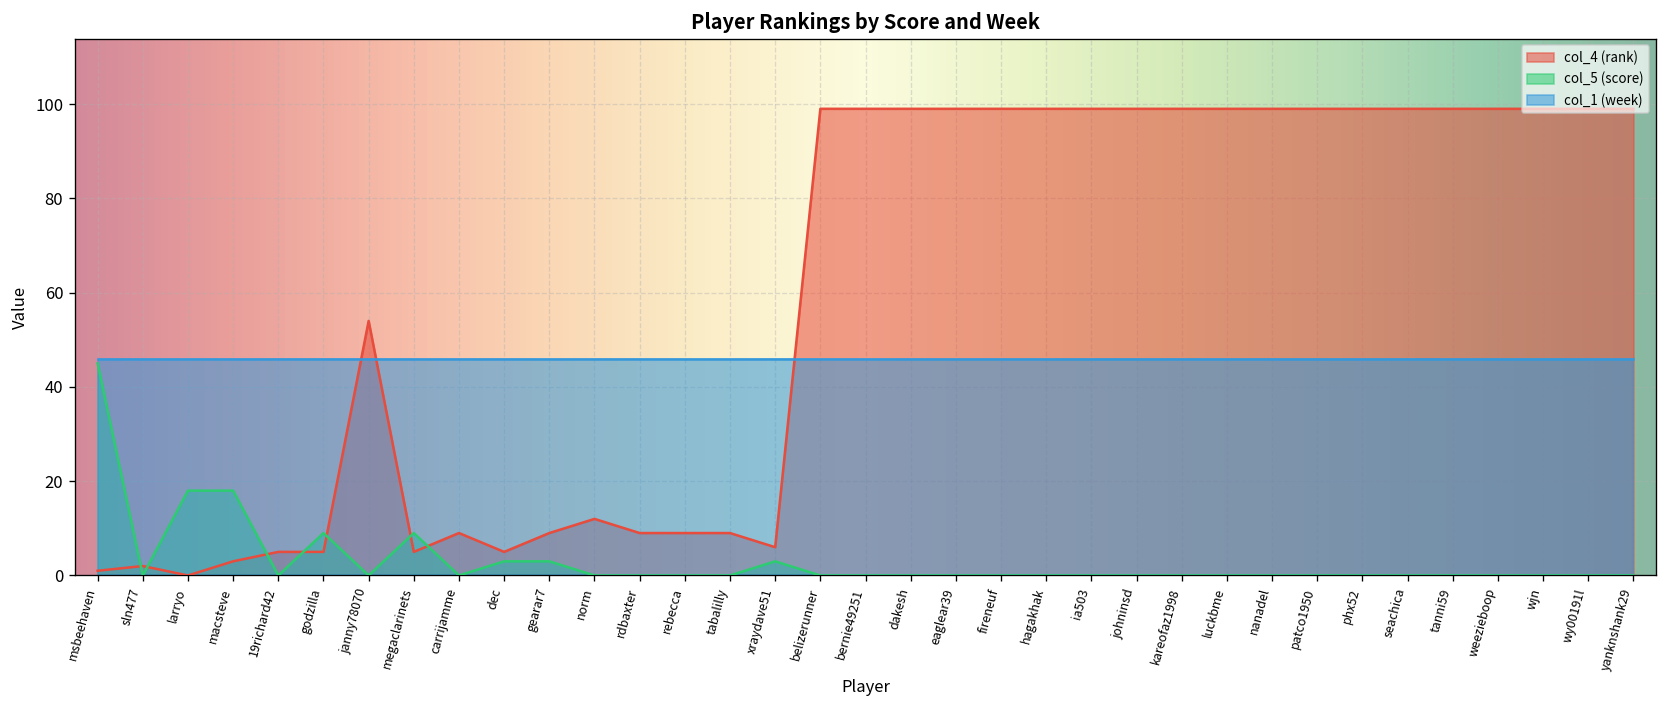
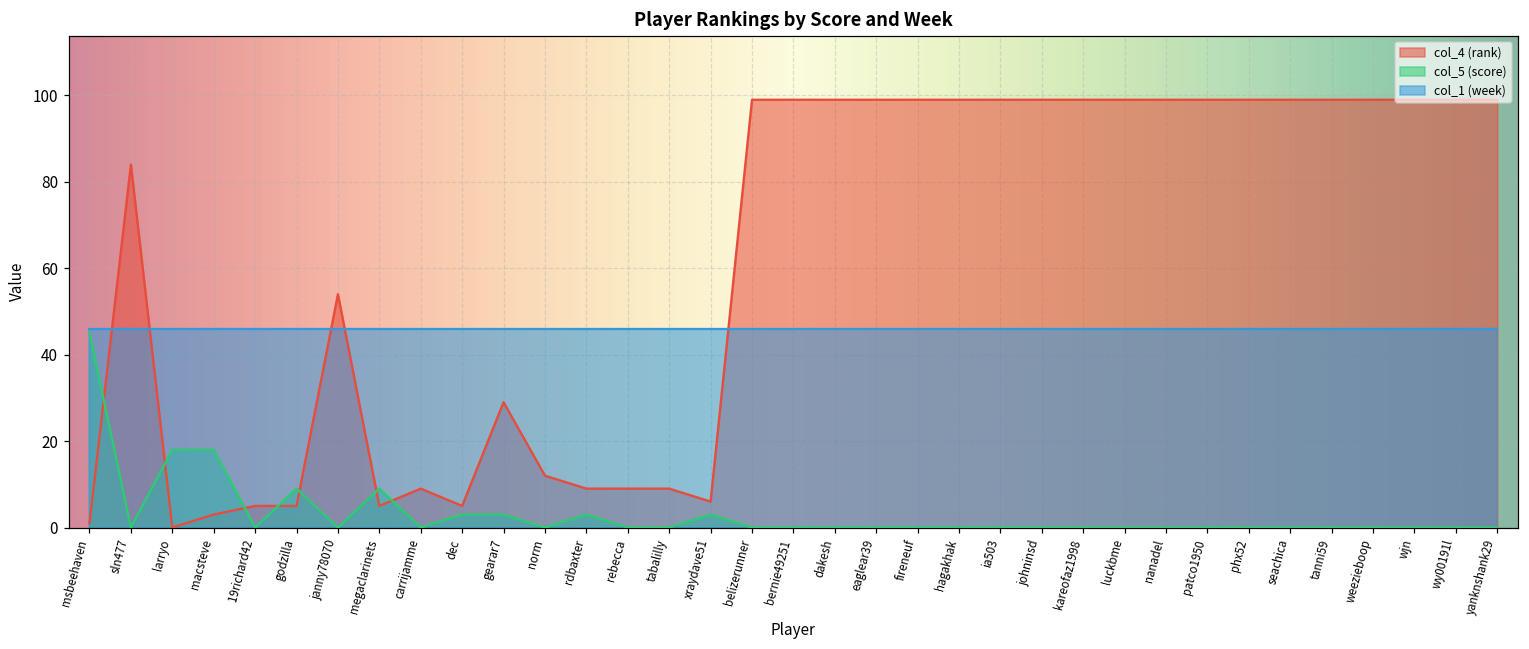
col_4 (rank), sln477: 2 -> 84
col_4 (rank), gearar7: 9 -> 29
col_5 (score), rdbaxter: 0 -> 3
